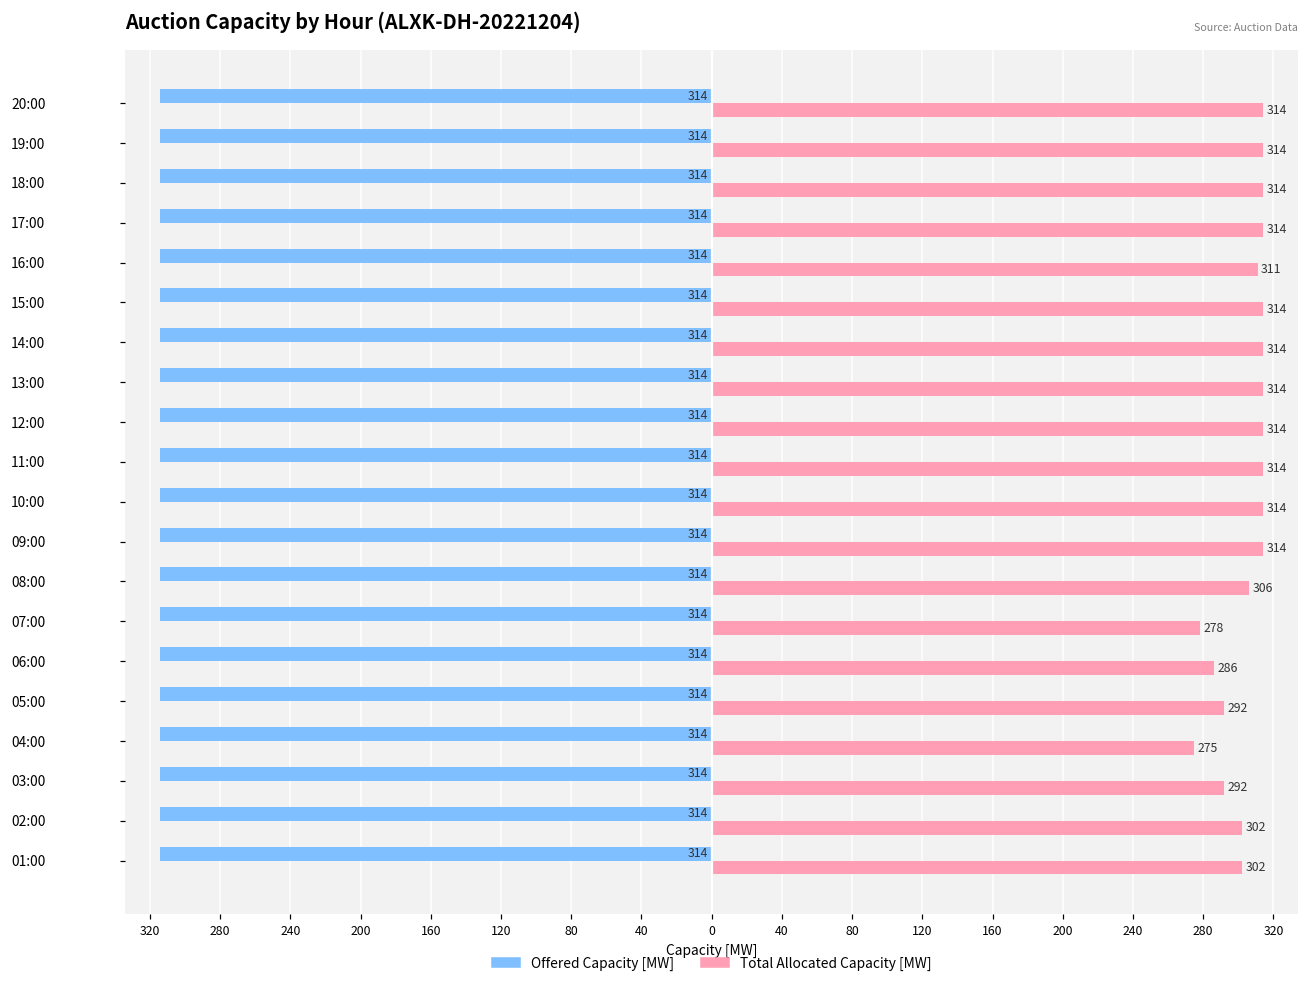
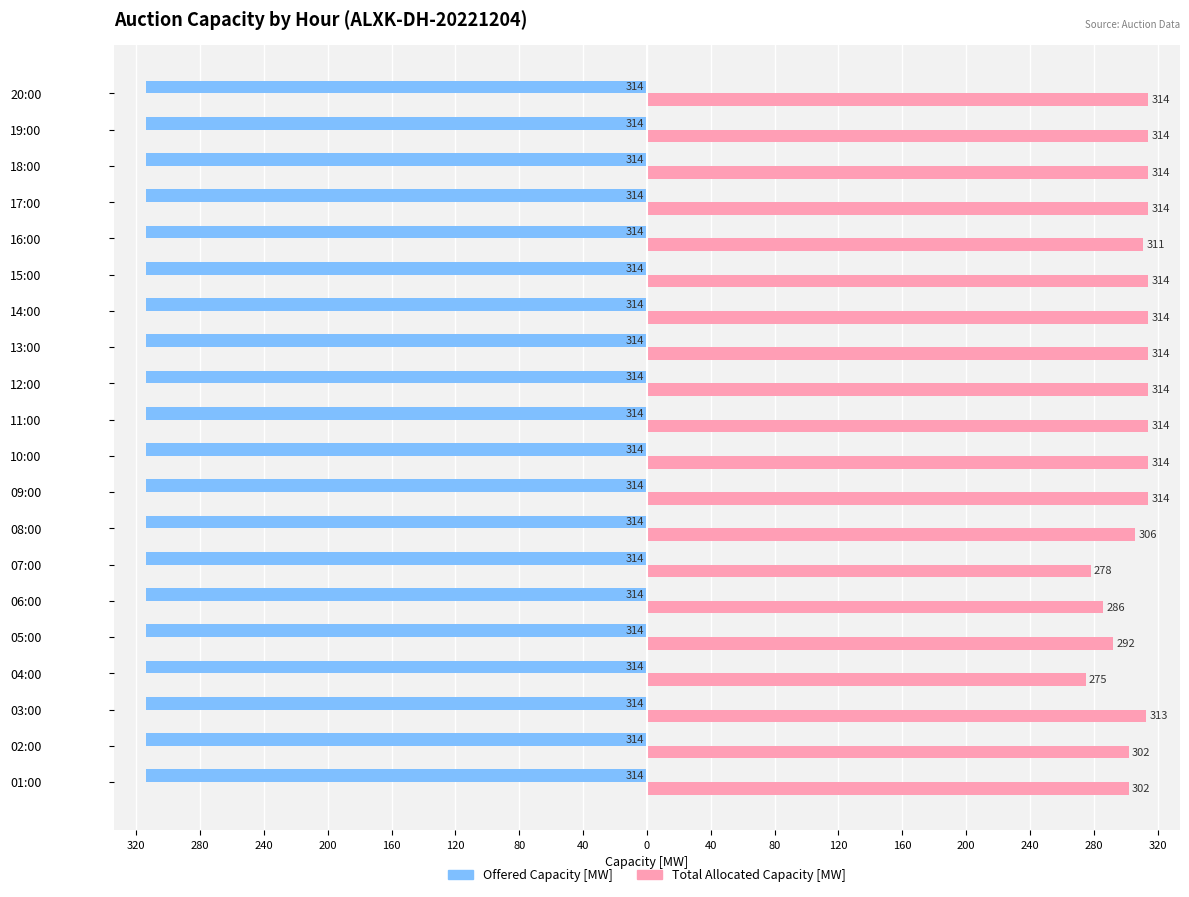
Total Allocated Capacity [MW], 03:00: 292 -> 313
